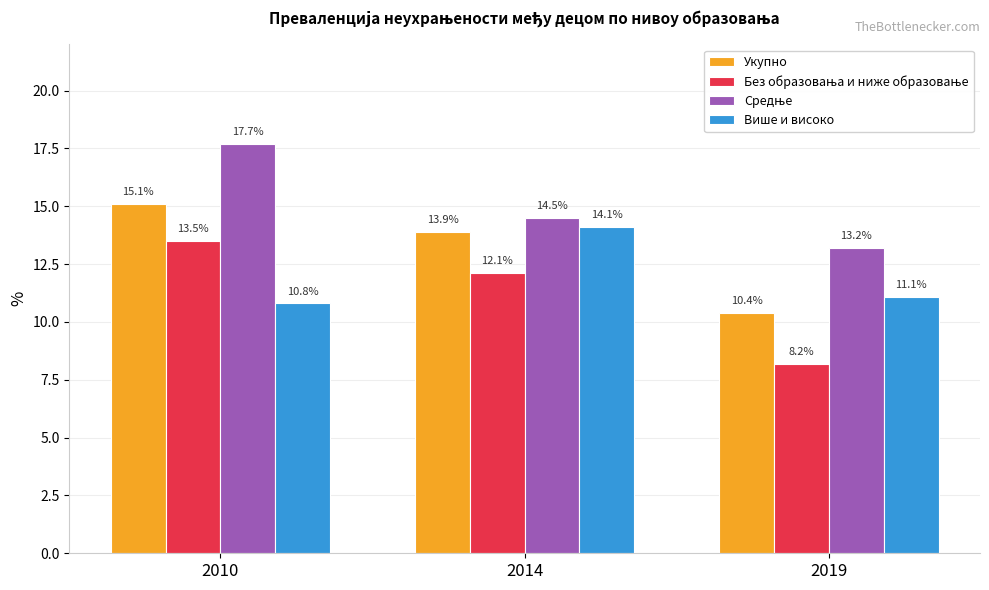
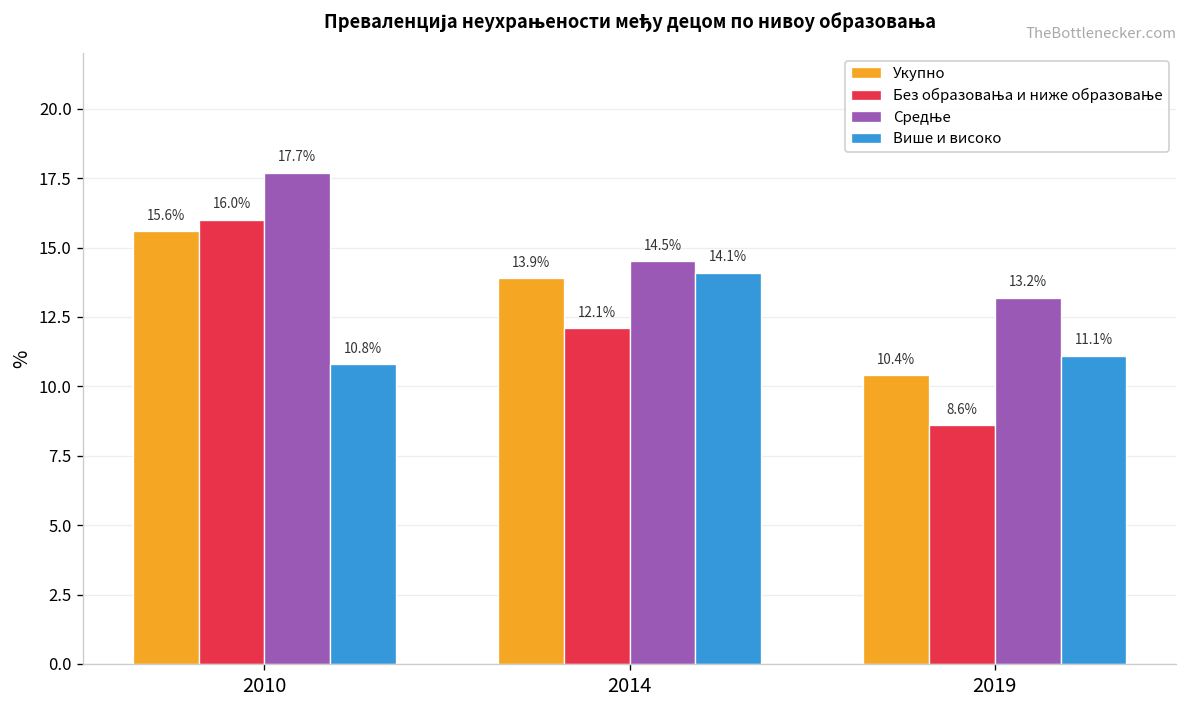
Укупно, 2010: 15.1% -> 15.6%
Без образовања и ниже образовање, 2010: 13.5% -> 16.0%
Без образовања и ниже образовање, 2019: 8.2% -> 8.6%
